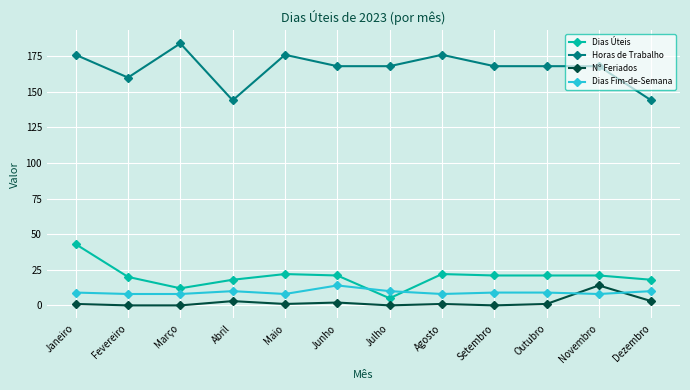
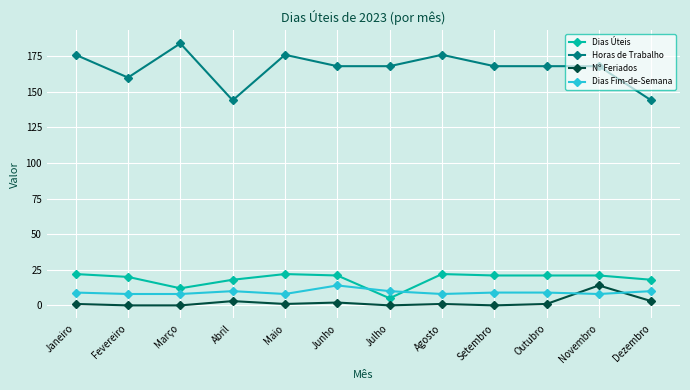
Dias Úteis, Janeiro: 43 -> 22
